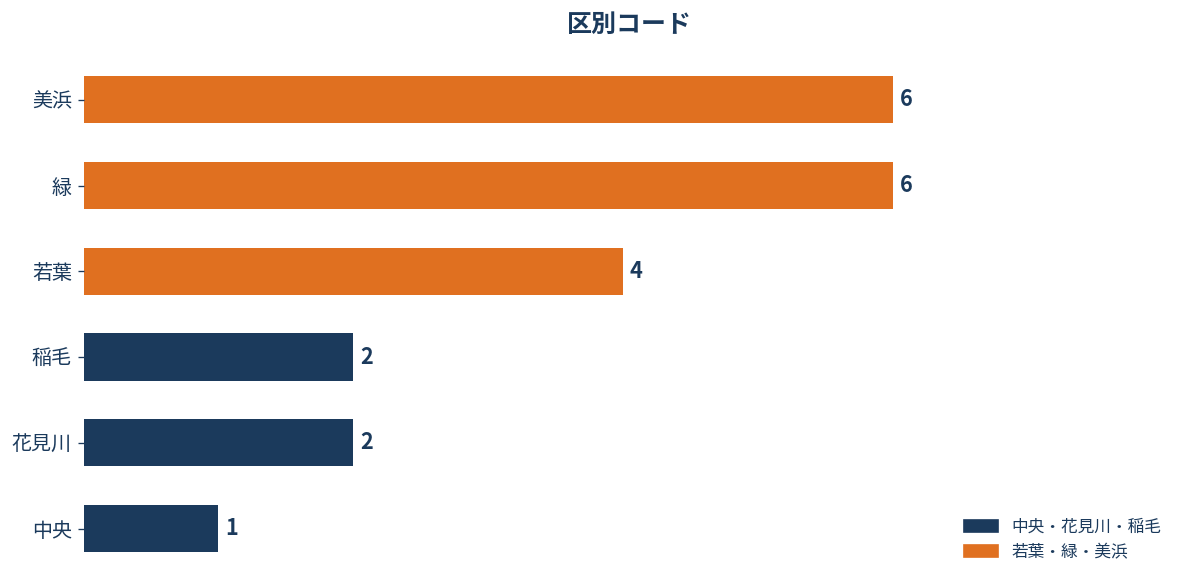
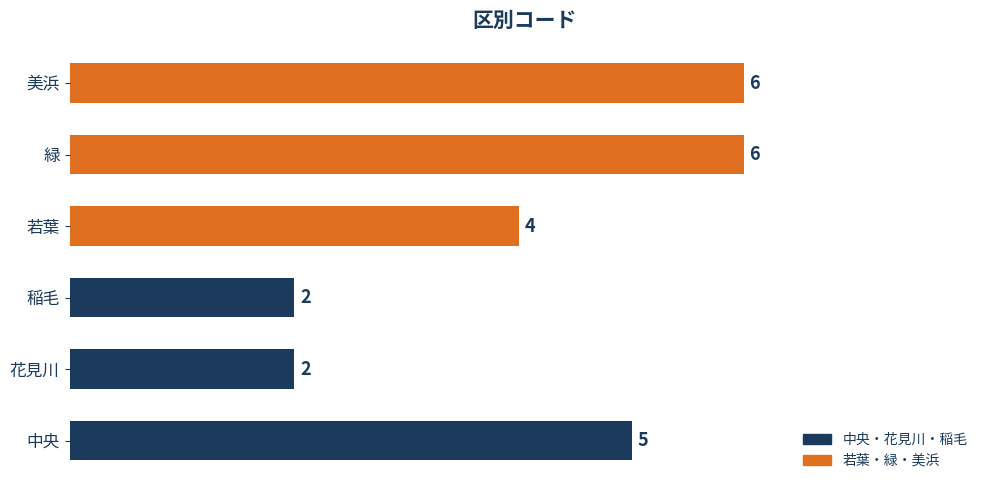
中央: 1 -> 5
